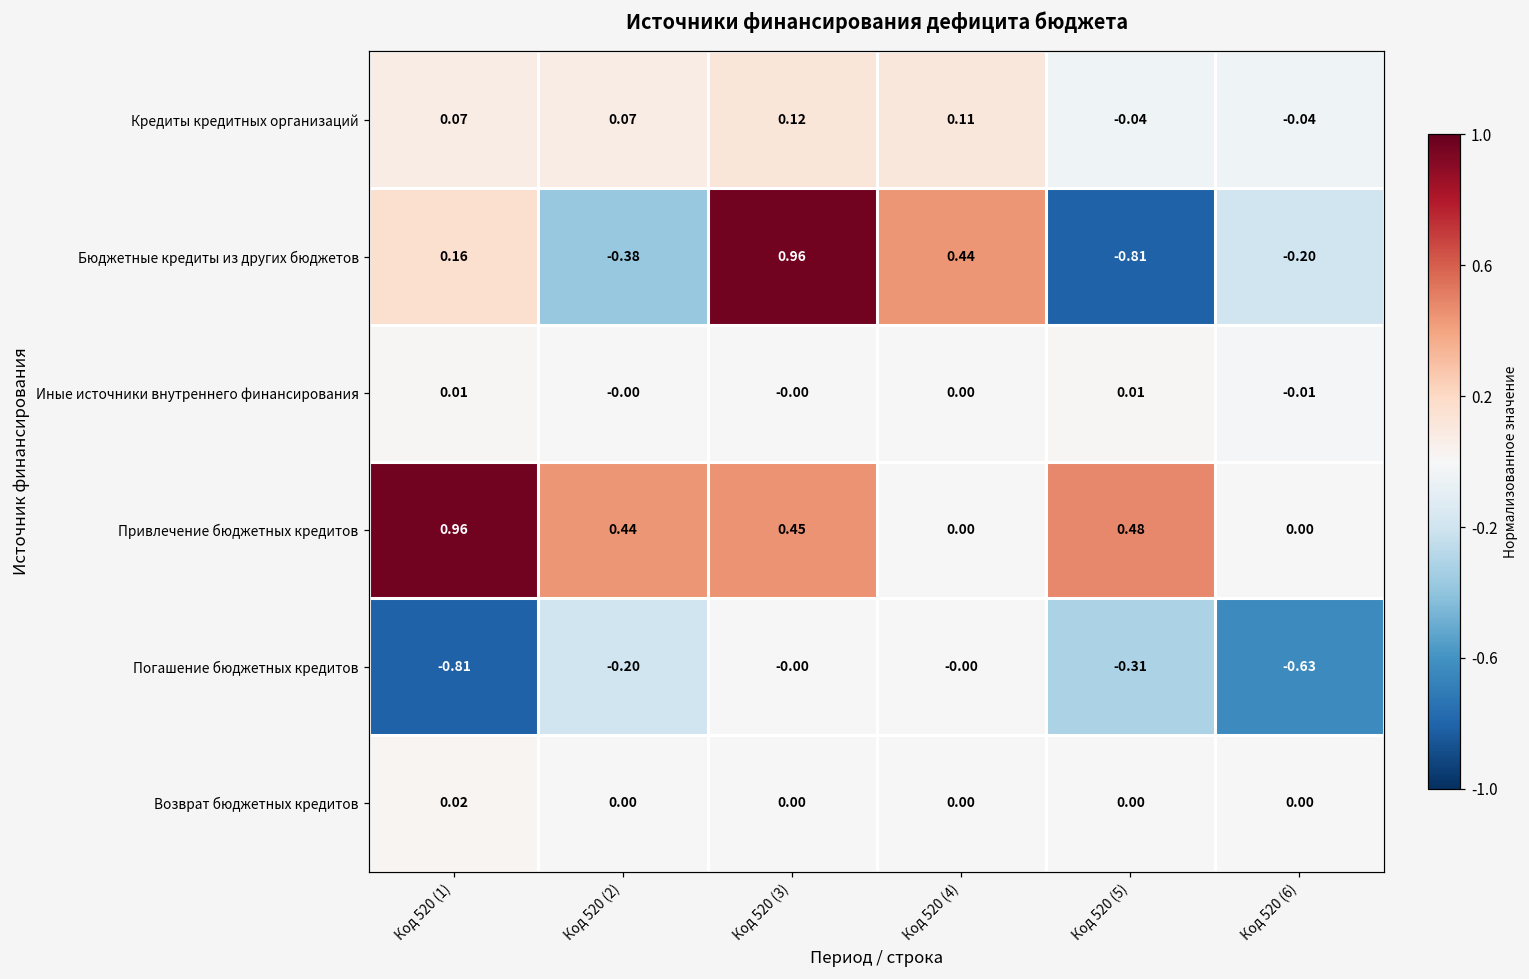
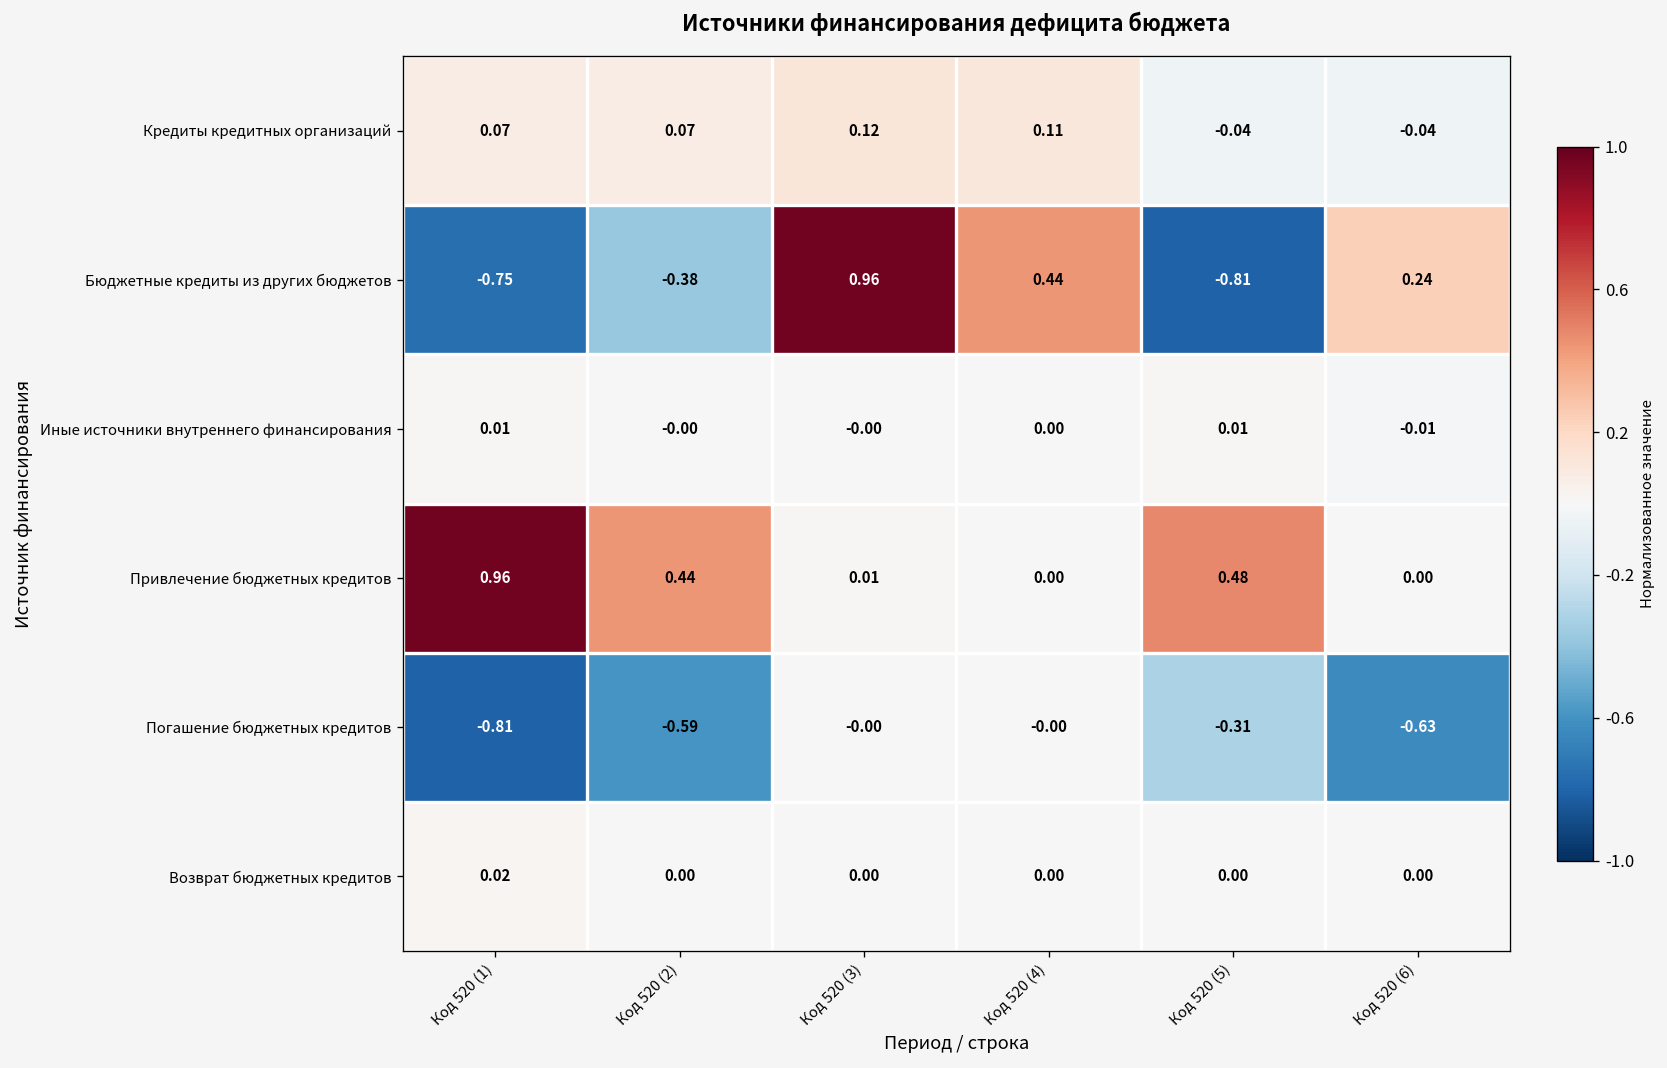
Бюджетные кредиты из других бюджетов, Код 520 (1): 0.16 -> -0.75
Бюджетные кредиты из других бюджетов, Код 520 (6): -0.20 -> 0.24
Привлечение бюджетных кредитов, Код 520 (3): 0.45 -> 0.01
Погашение бюджетных кредитов, Код 520 (2): -0.20 -> -0.59
